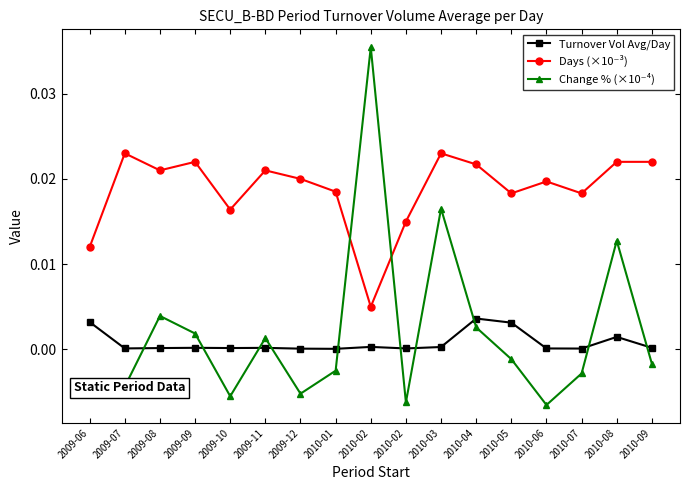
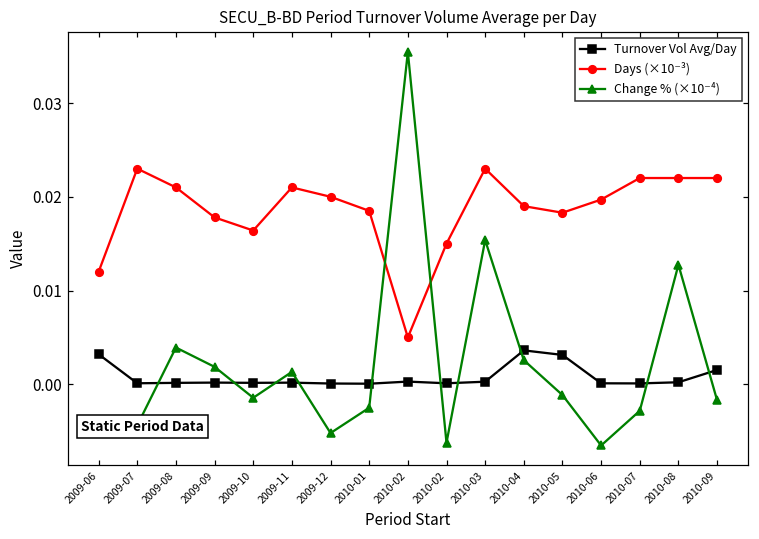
Days (×10⁻³), 2009-09: 0.022 -> 0.018
Change % (×10⁻⁴), 2009-10: -0.005 -> -0.001
Change % (×10⁻⁴), 2010-03: 0.017 -> 0.015
Days (×10⁻³), 2010-04: 0.022 -> 0.019
Days (×10⁻³), 2010-07: 0.018 -> 0.022
Turnover Vol Avg/Day, 2010-08: 0.001 -> 0.000
Turnover Vol Avg/Day, 2010-09: 0.000 -> 0.002
